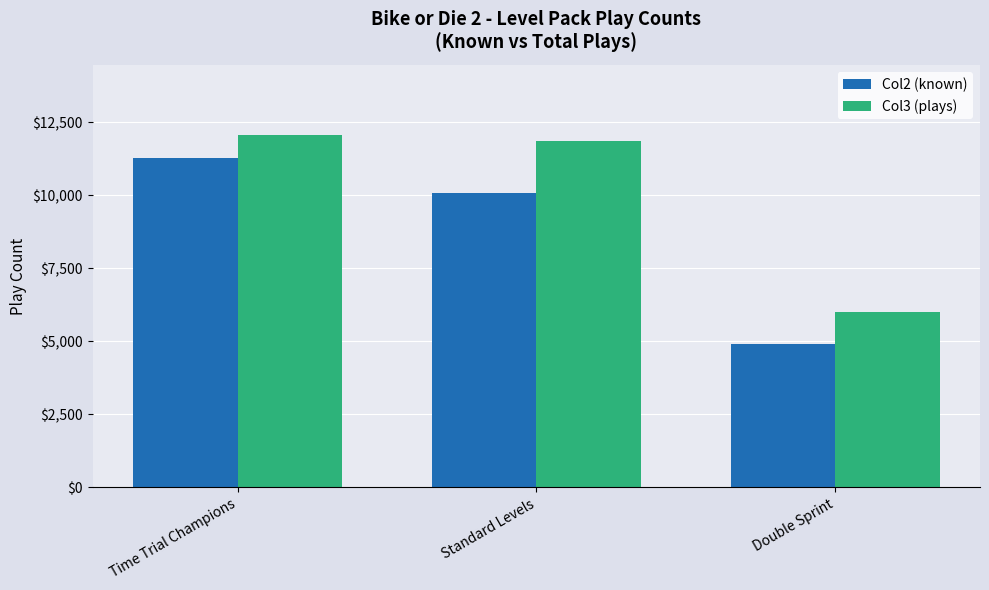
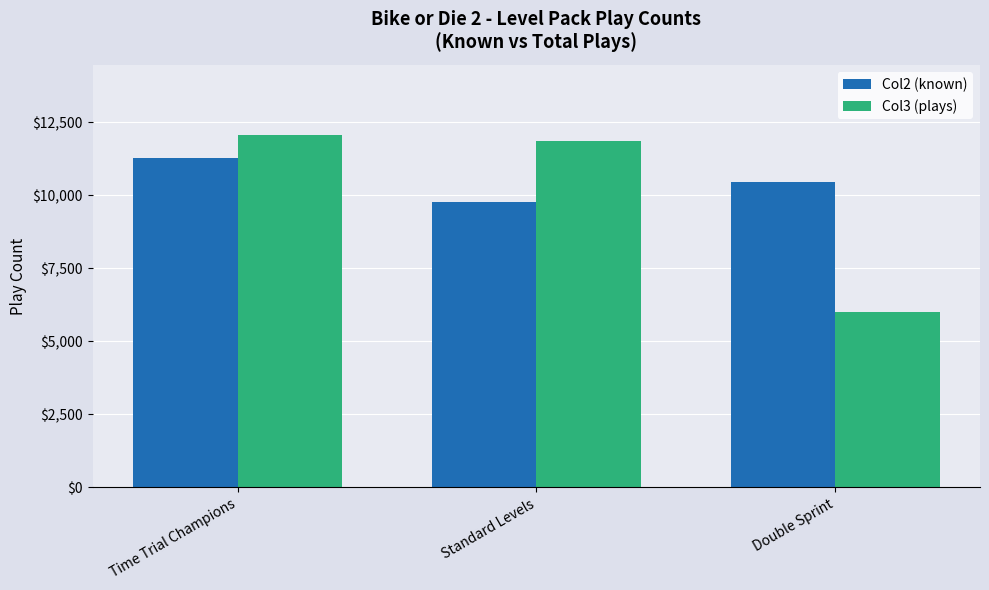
Col2 (known), Standard Levels: $10,100 -> $9,800
Col2 (known), Double Sprint: $4,900 -> $10,500
